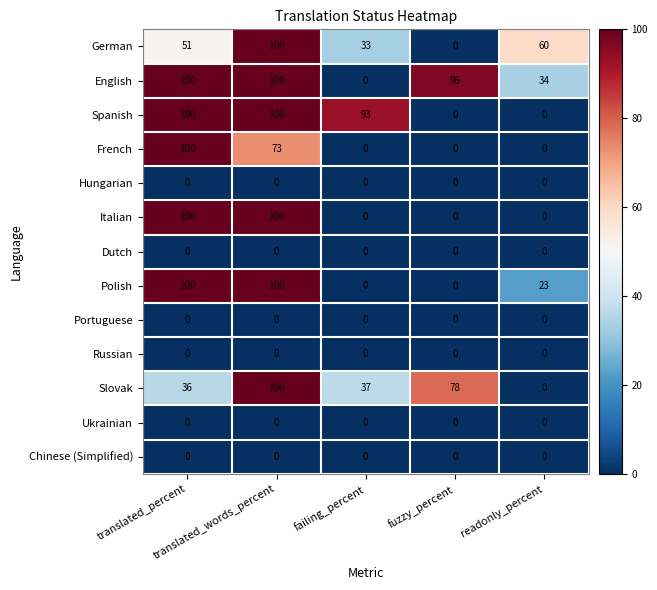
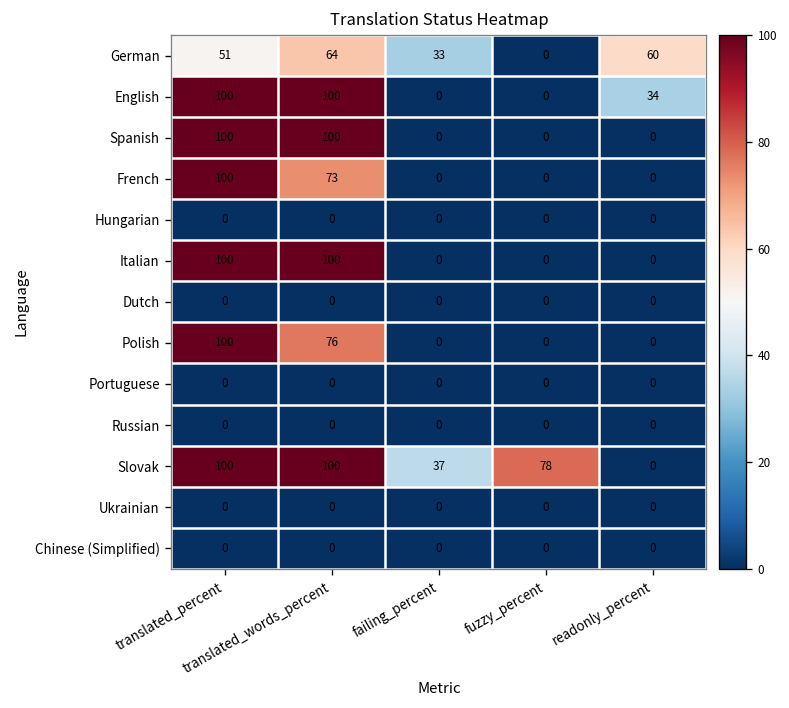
German, translated_words_percent: 100 -> 64
English, fuzzy_percent: 96 -> 0
Spanish, failing_percent: 93 -> 0
Polish, translated_words_percent: 100 -> 76
Polish, readonly_percent: 23 -> 0
Slovak, translated_percent: 36 -> 100
